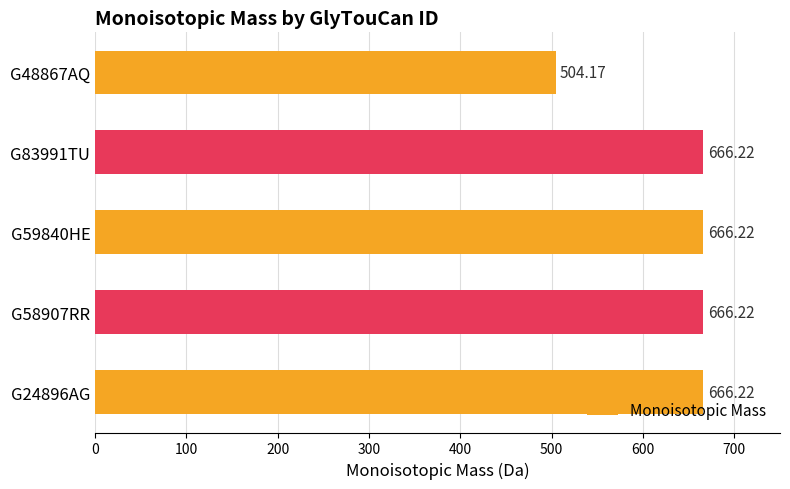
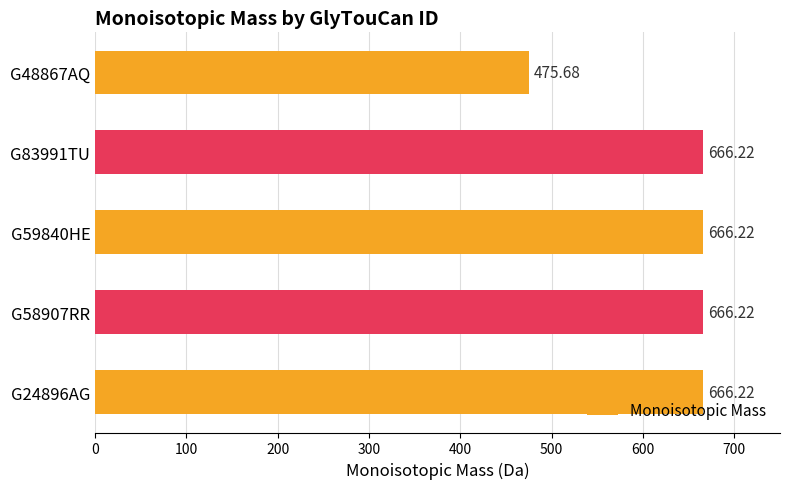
G48867AQ: 504.17 -> 475.68
